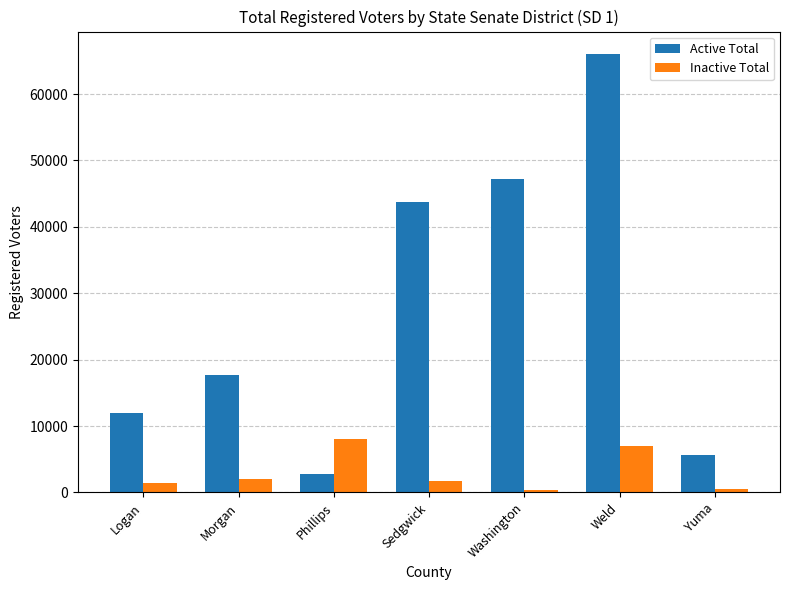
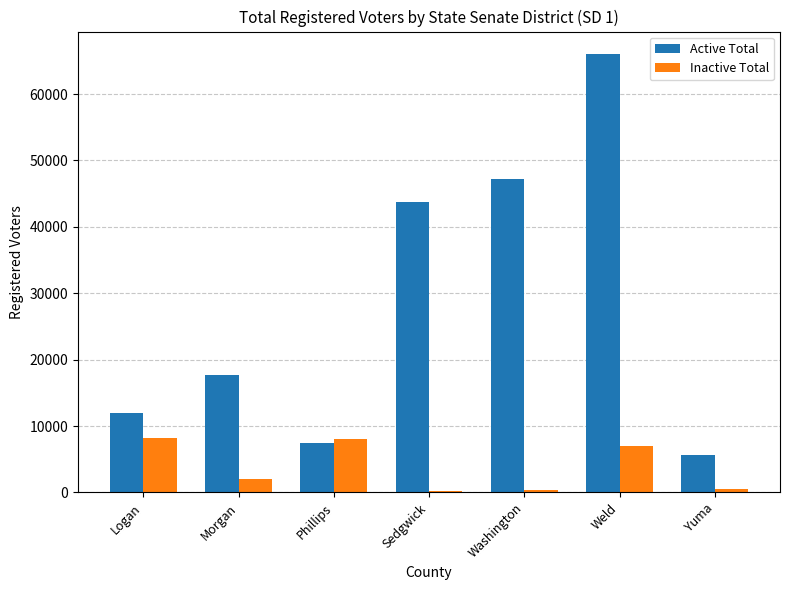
Inactive Total, Logan: 1000 -> 8000
Active Total, Phillips: 3000 -> 7000
Inactive Total, Sedgwick: 2000 -> 0
